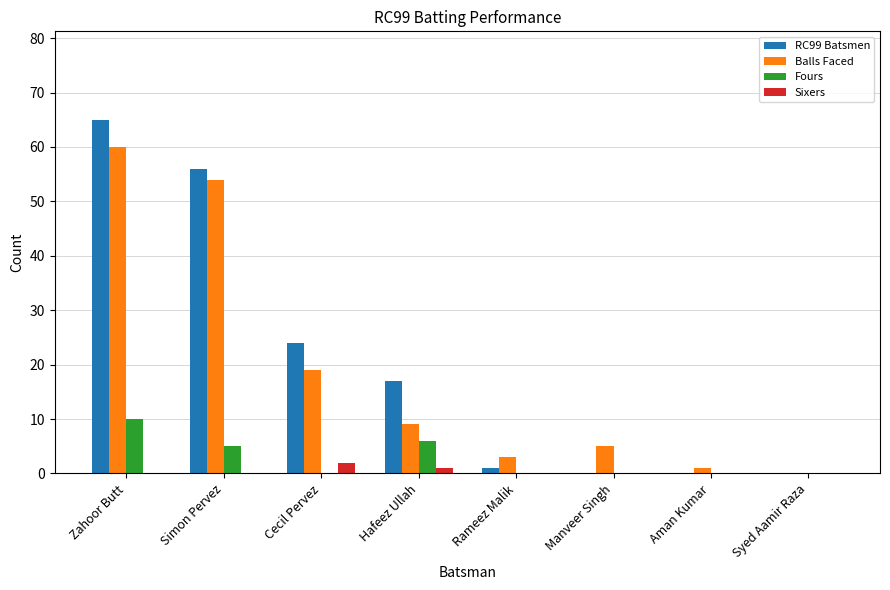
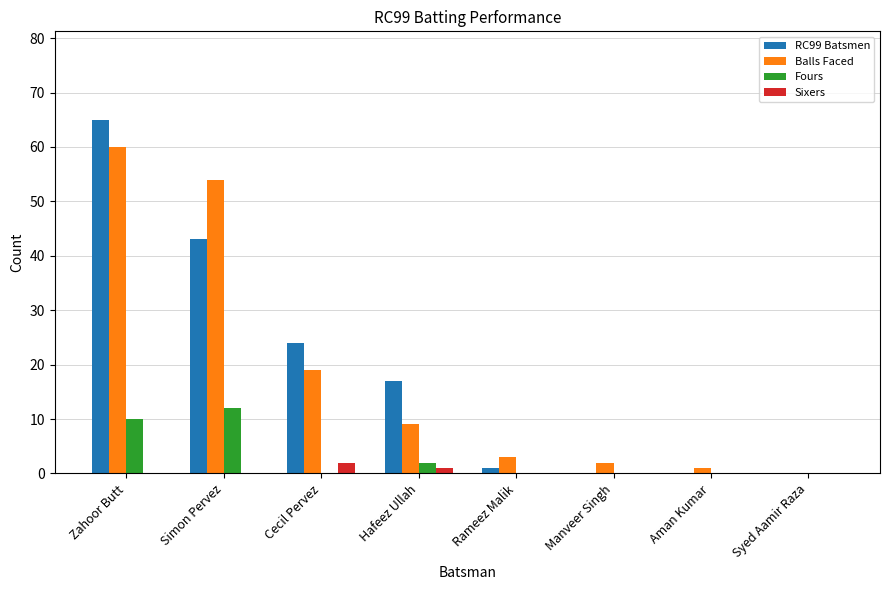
RC99 Batsmen, Simon Pervez: 56 -> 43
Fours, Simon Pervez: 5 -> 12
Fours, Hafeez Ullah: 6 -> 2
Balls Faced, Manveer Singh: 5 -> 2
